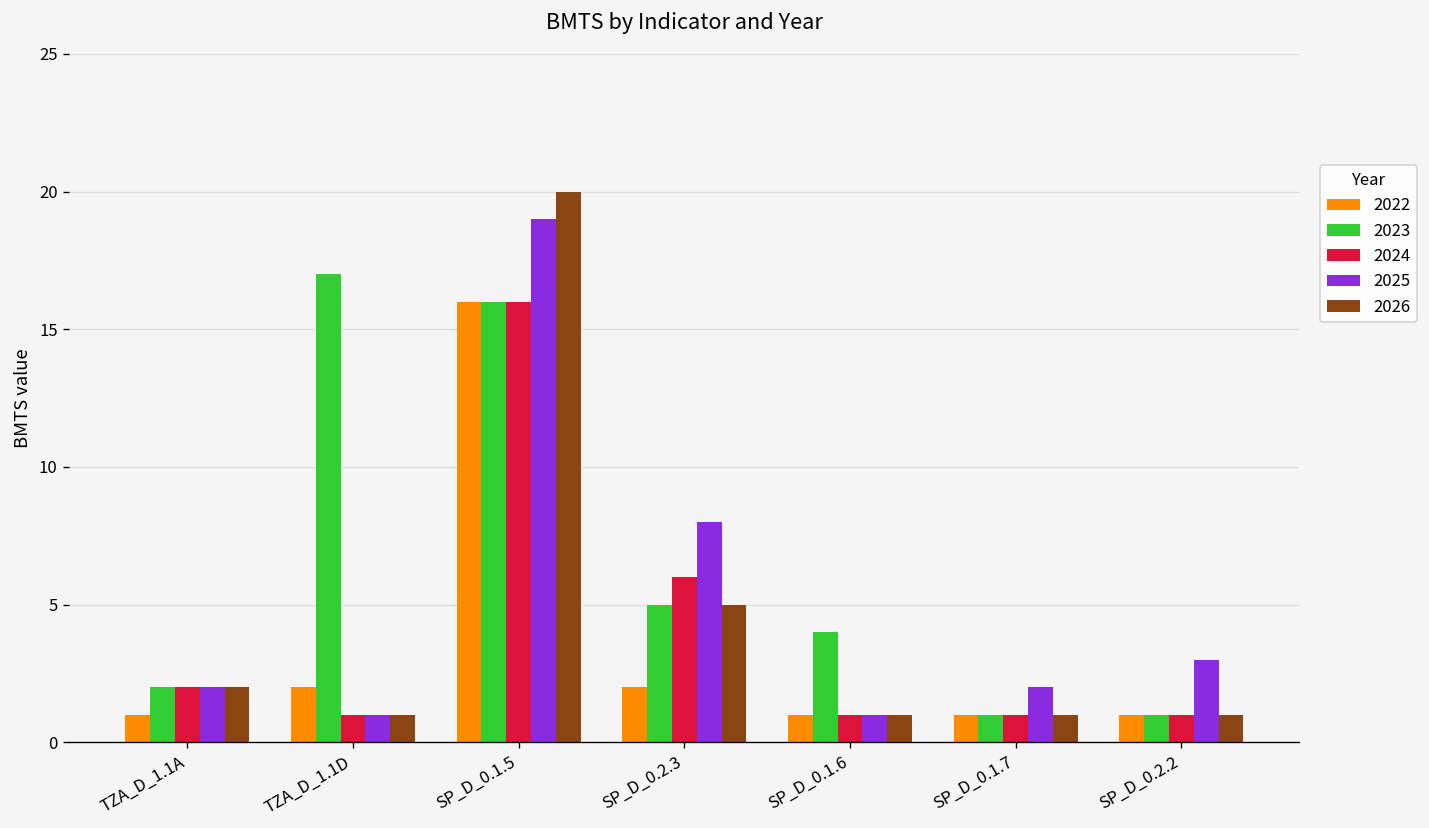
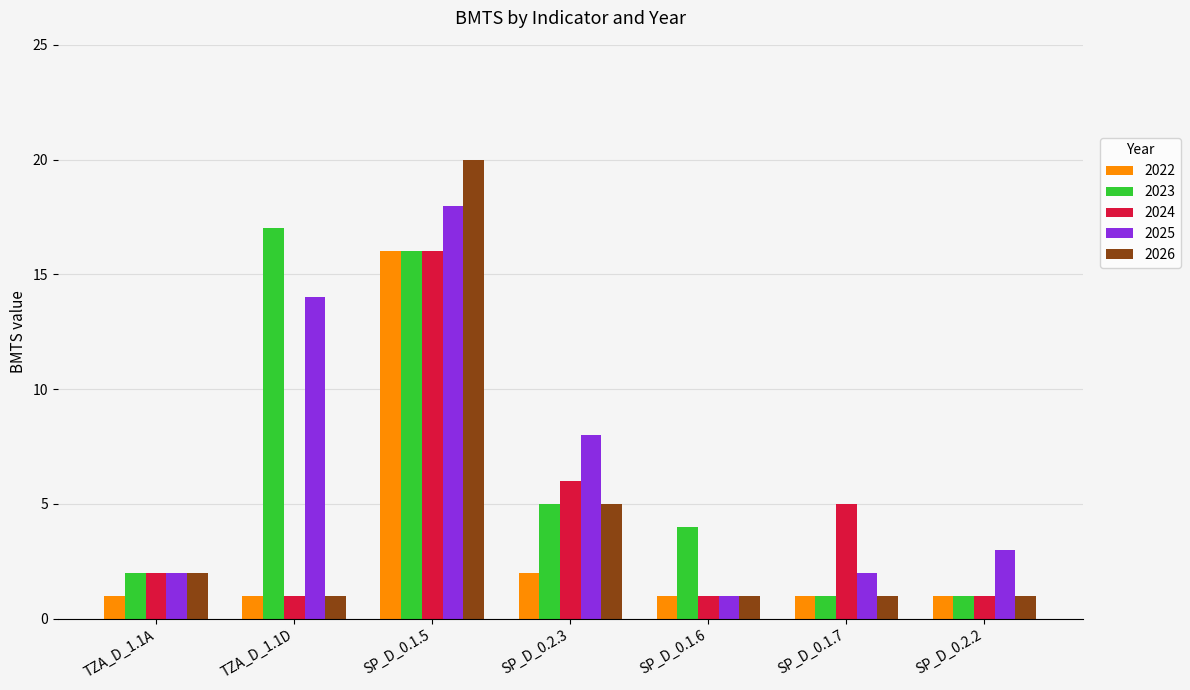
2022, TZA_D_1.1D: 2 -> 1
2025, TZA_D_1.1D: 1 -> 14
2025, SP_D_0.1.5: 19 -> 18
2024, SP_D_0.1.7: 1 -> 5
